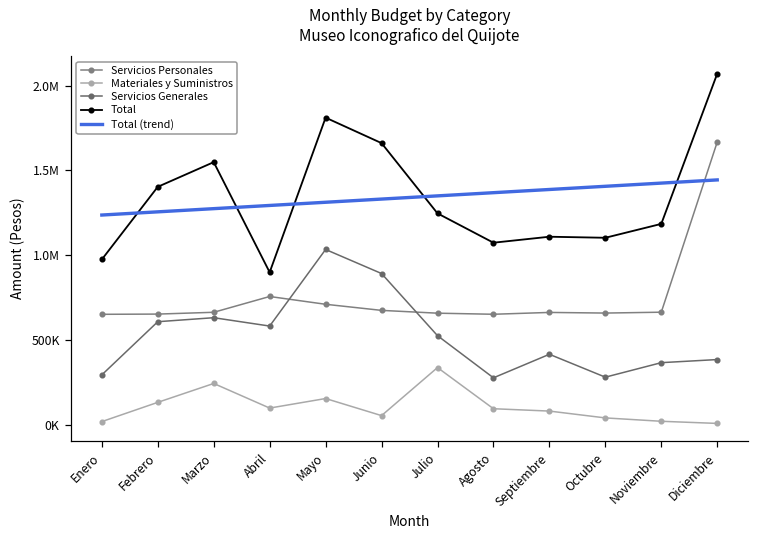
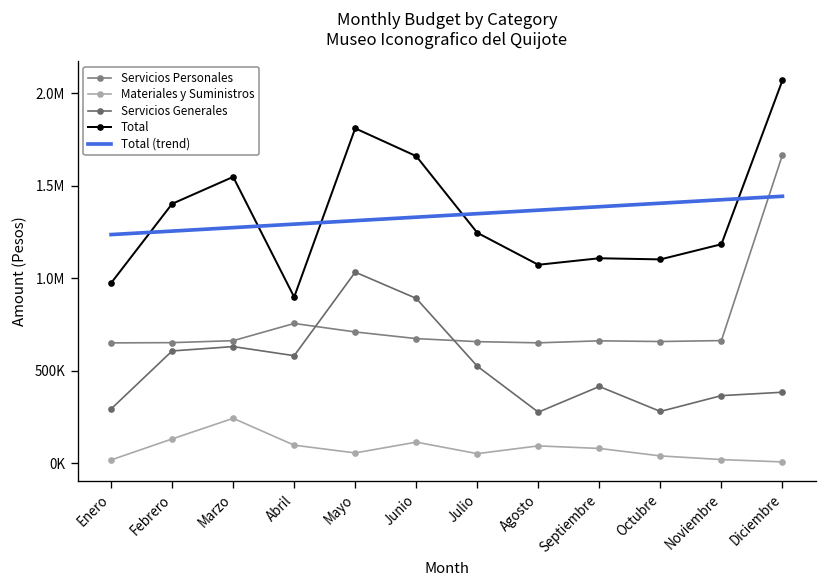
Materiales y Suministros, Mayo: 150000 -> 60000
Materiales y Suministros, Junio: 50000 -> 120000
Materiales y Suministros, Julio: 340000 -> 50000
